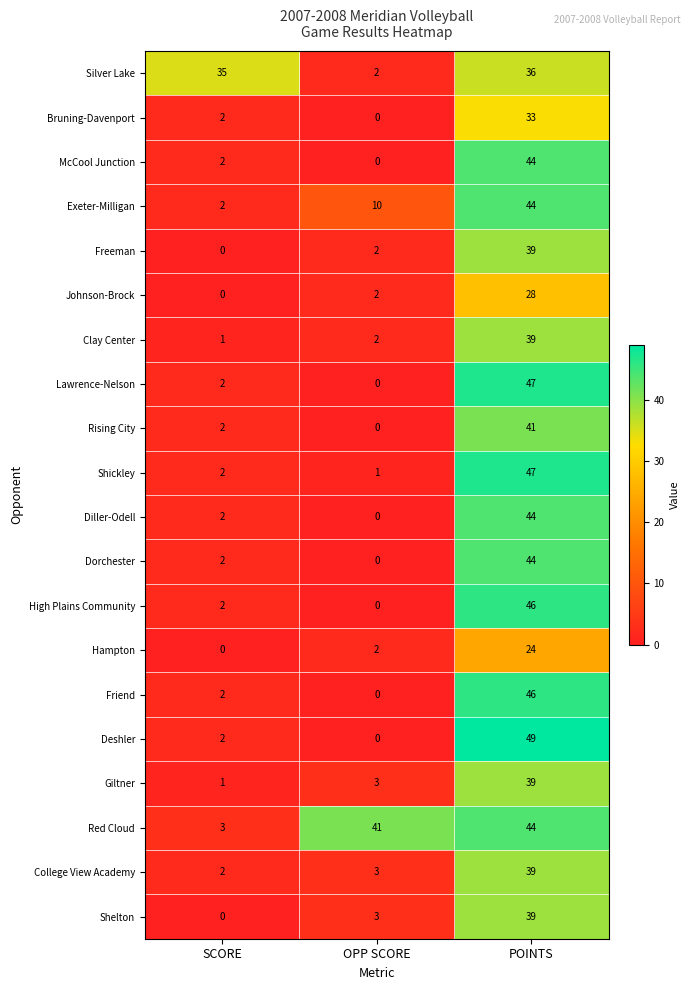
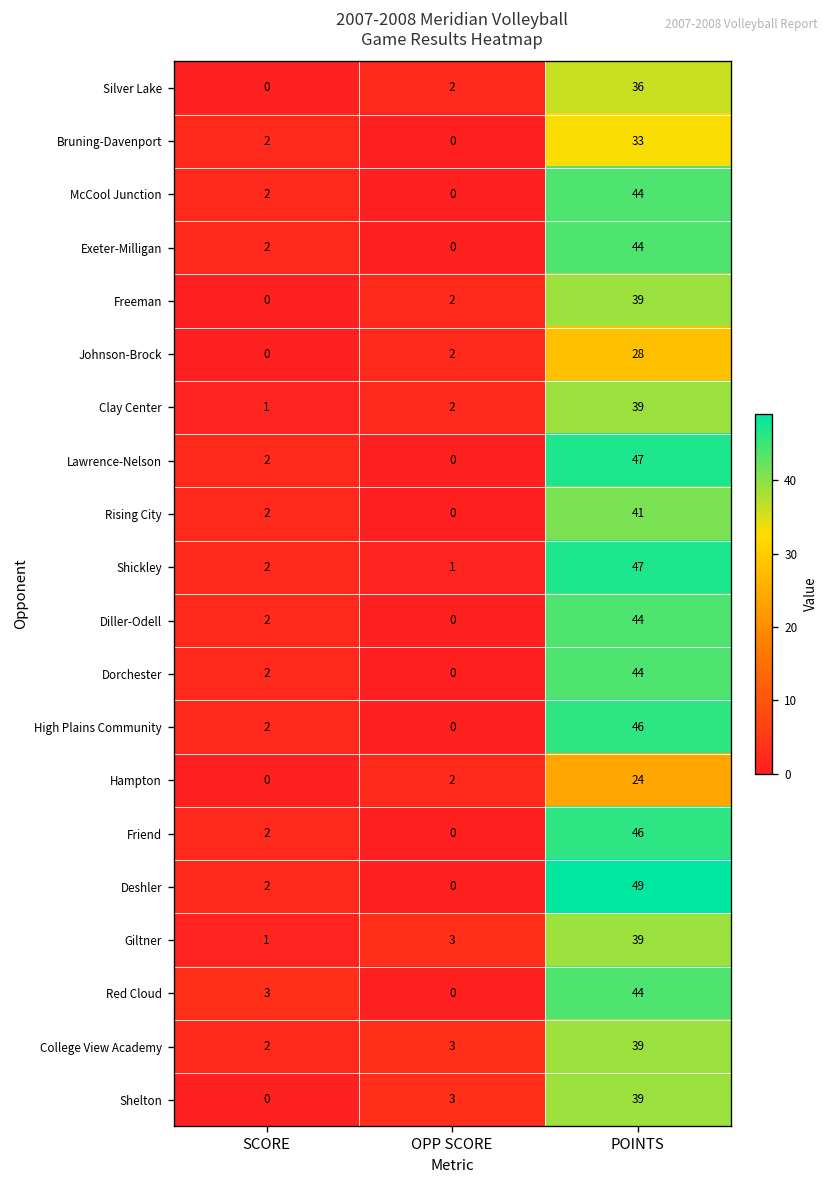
Silver Lake, SCORE: 35 -> 0
Exeter-Milligan, OPP SCORE: 10 -> 0
Red Cloud, OPP SCORE: 41 -> 0
